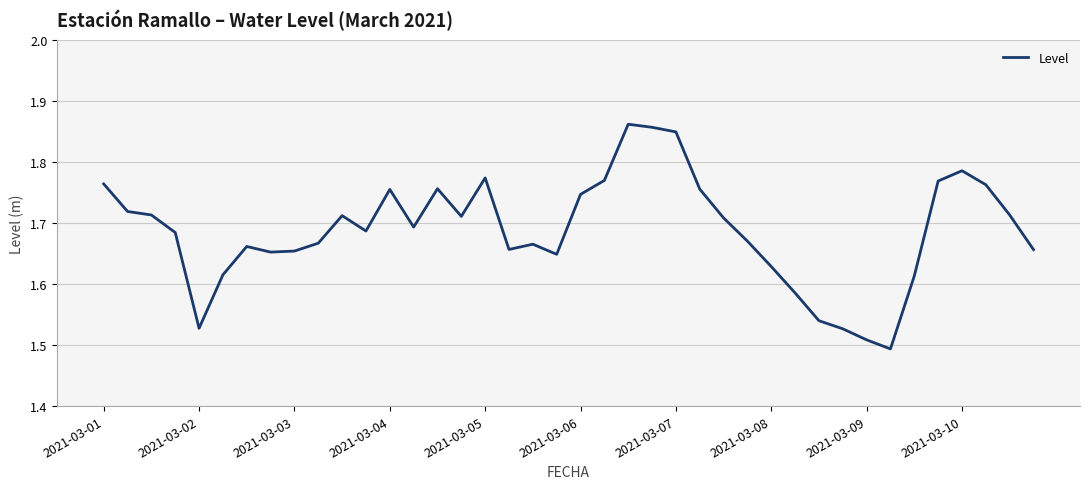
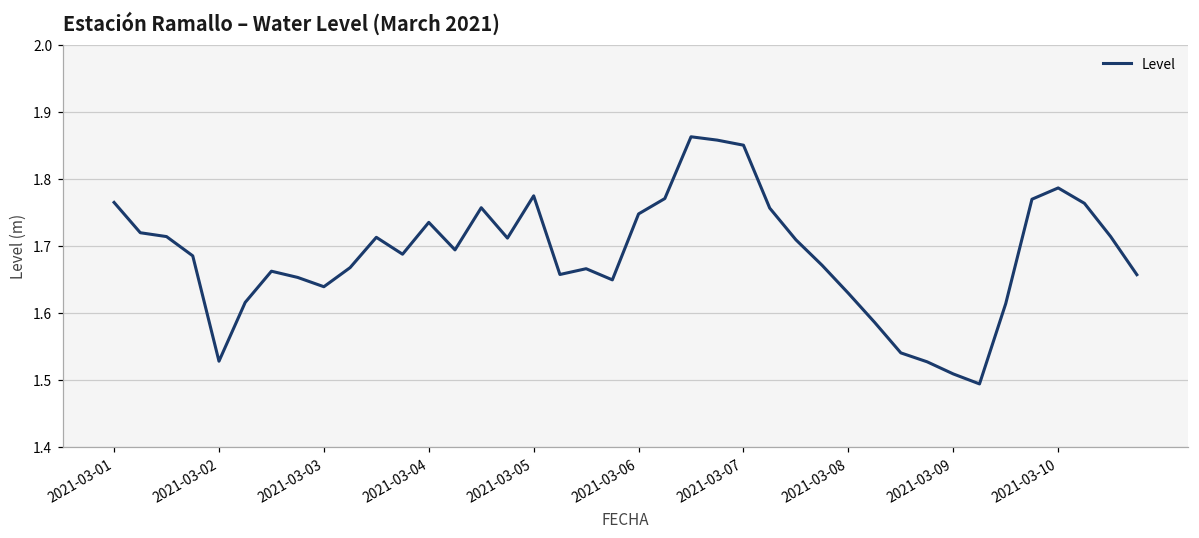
2021-03-03: 1.65 -> 1.64
2021-03-04: 1.76 -> 1.73
